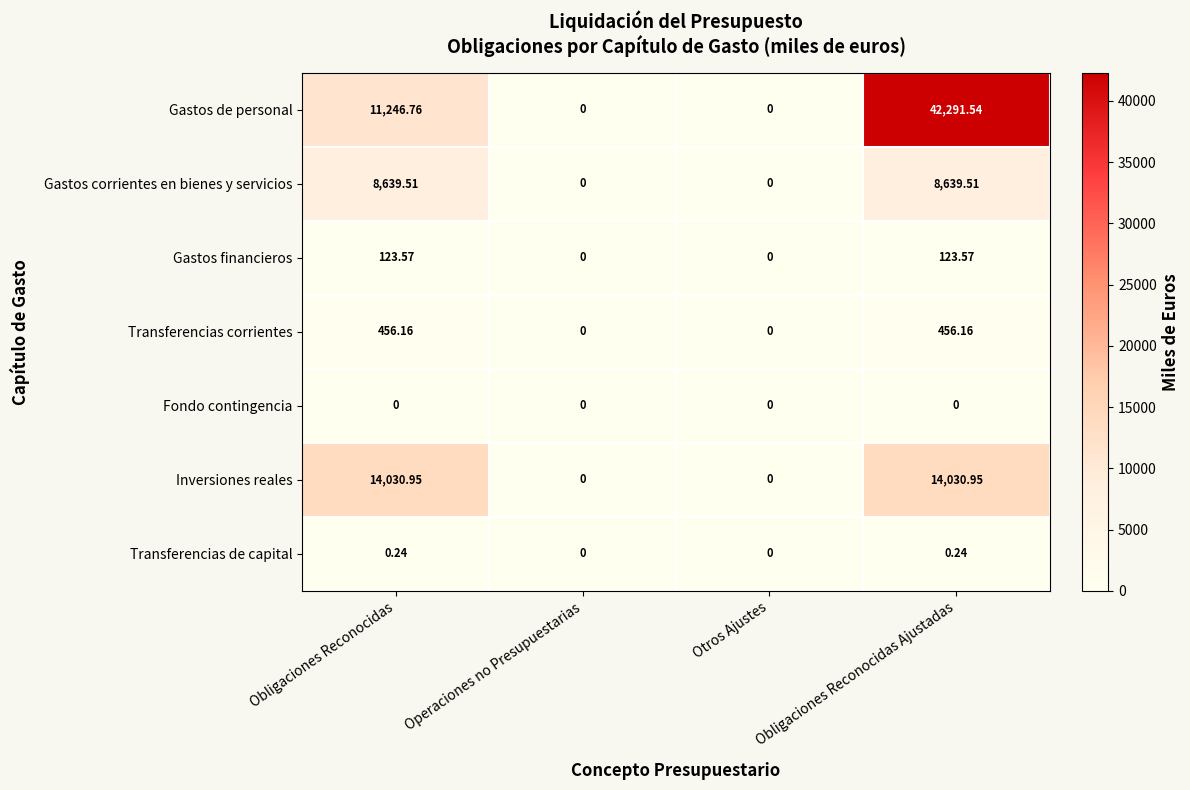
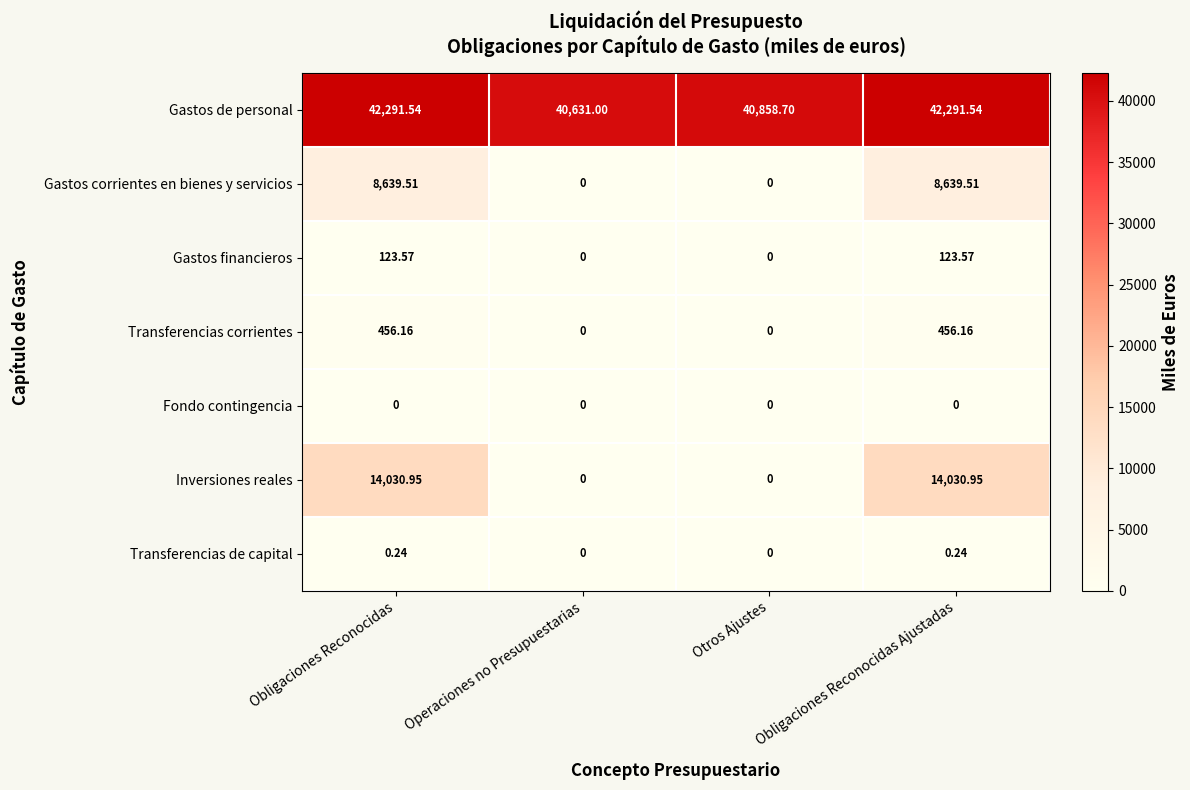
Gastos de personal, Obligaciones Reconocidas: 11,246.76 -> 42,291.54
Gastos de personal, Operaciones no Presupuestarias: 0 -> 40,631.00
Gastos de personal, Otros Ajustes: 0 -> 40,858.70
